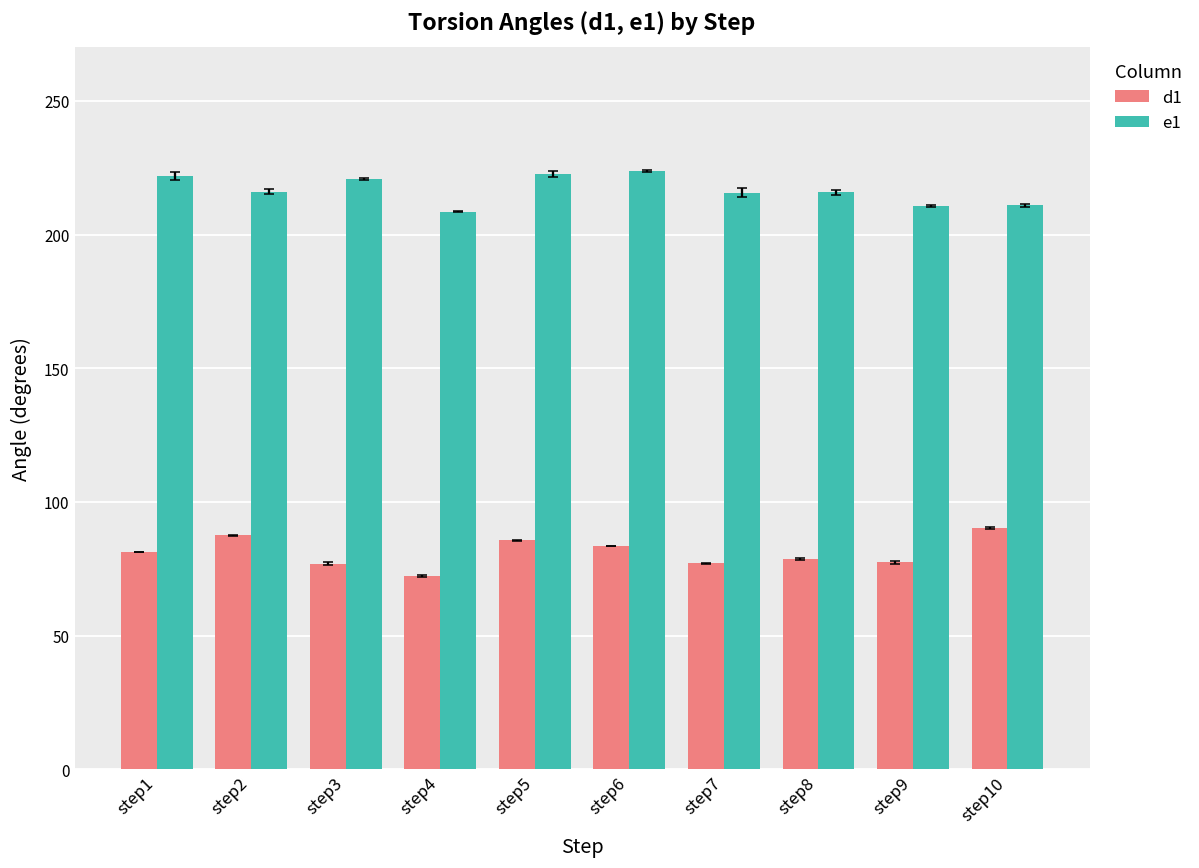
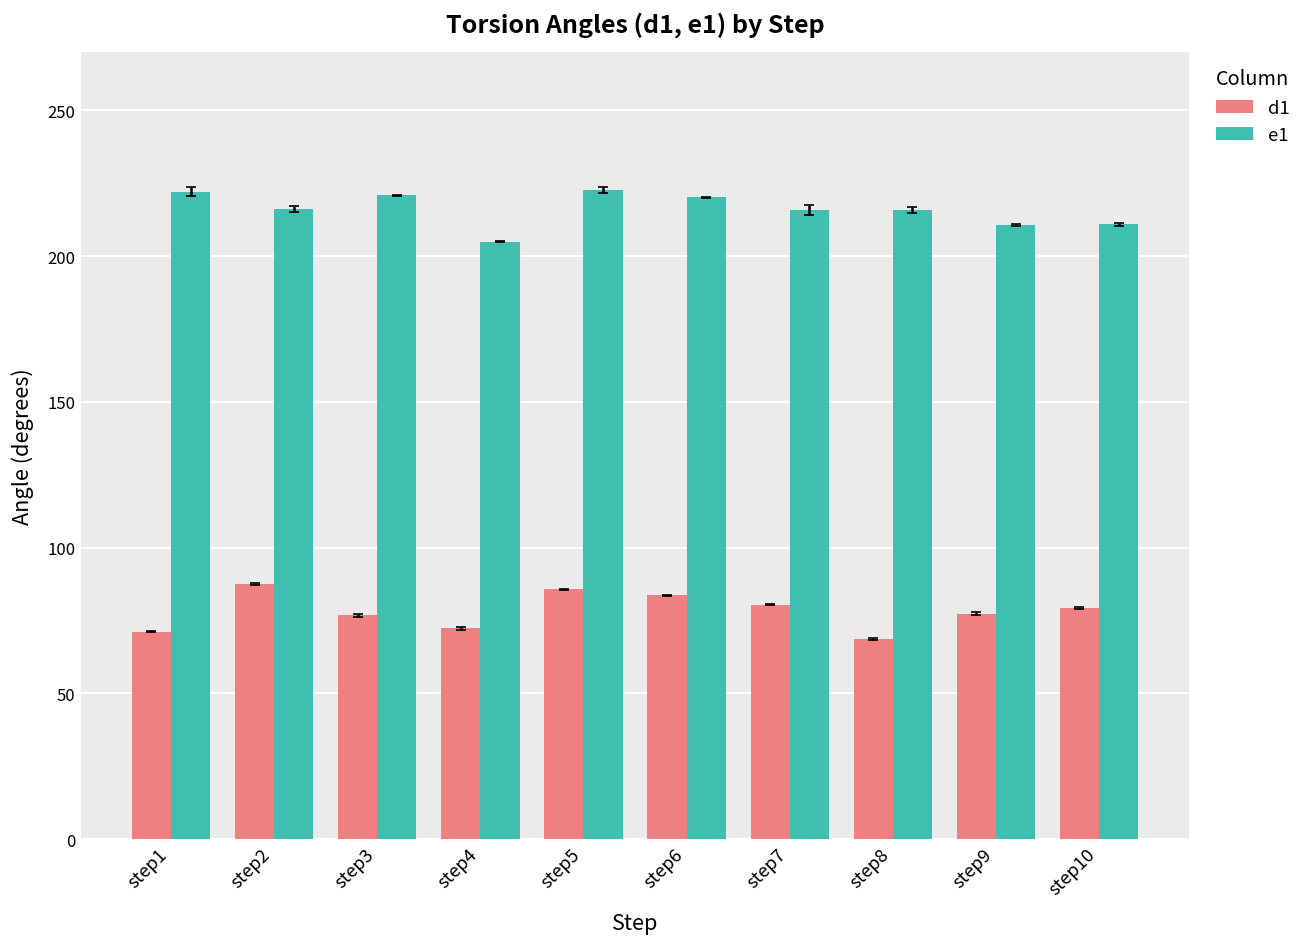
d1, step1: 81 -> 71
e1, step4: 209 -> 205
e1, step6: 224 -> 220
d1, step7: 77 -> 80
d1, step8: 79 -> 69
d1, step10: 90 -> 79
